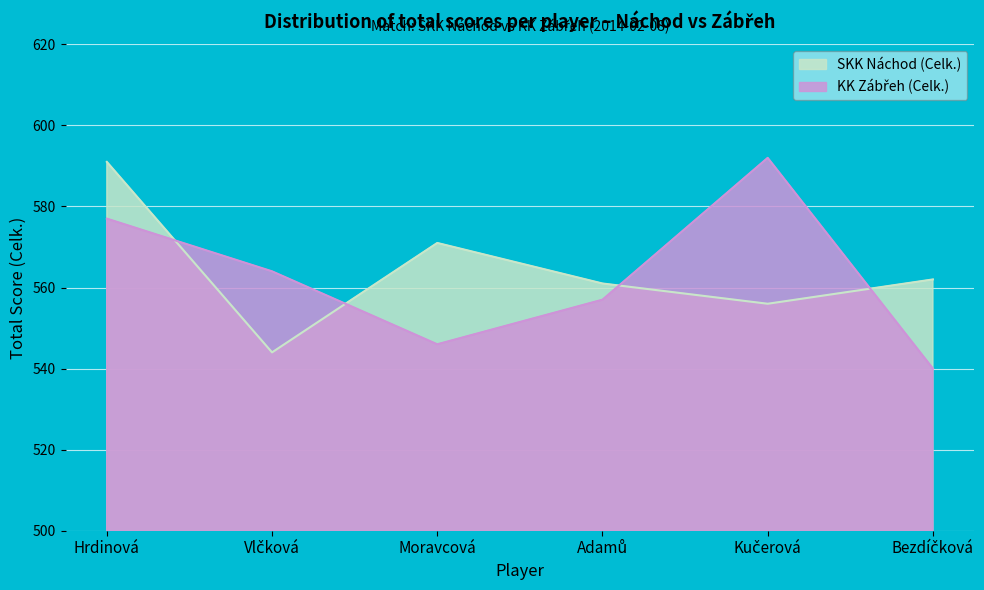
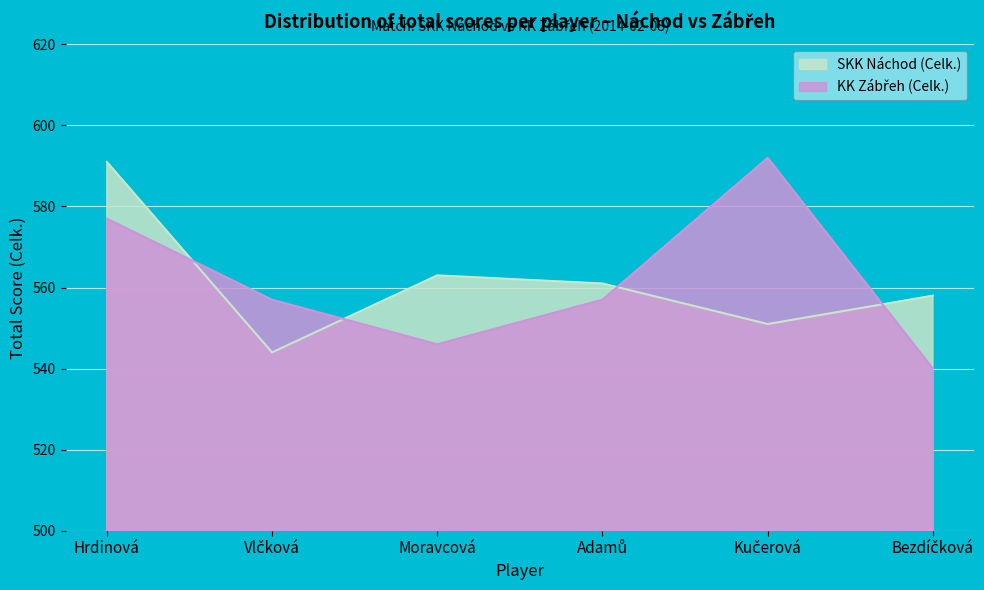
KK Zábřeh (Celk.), Vlčková: 564 -> 557
SKK Náchod (Celk.), Moravcová: 571 -> 563
SKK Náchod (Celk.), Kučerová: 556 -> 551
SKK Náchod (Celk.), Bezdíčková: 562 -> 558
